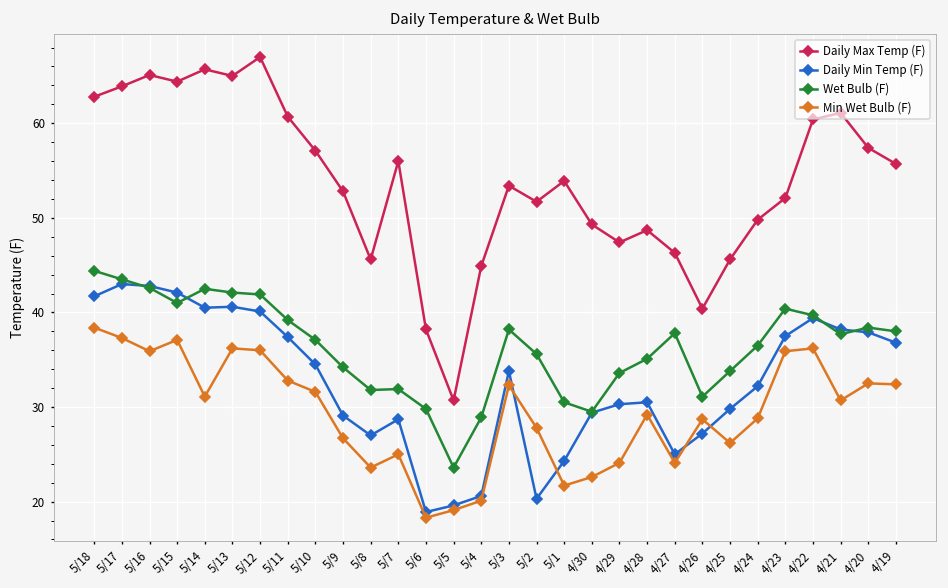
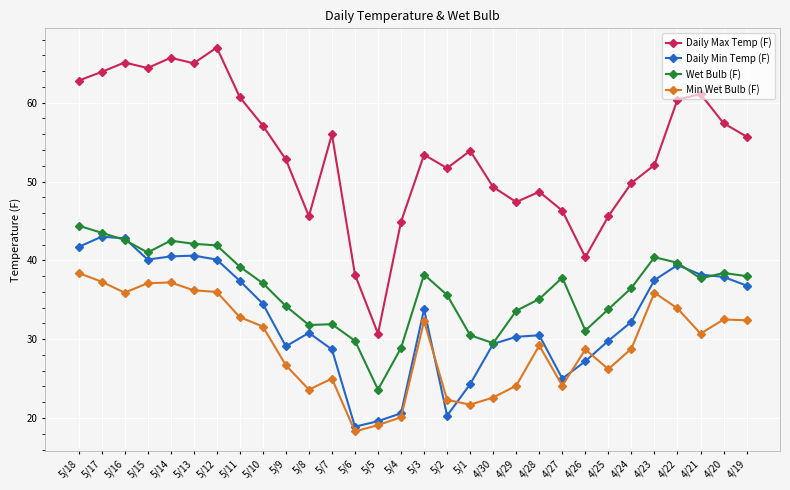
Daily Min Temp (F), 5/15: 42 -> 40
Min Wet Bulb (F), 5/14: 31 -> 37
Daily Min Temp (F), 5/8: 27 -> 31
Min Wet Bulb (F), 5/2: 28 -> 22
Min Wet Bulb (F), 4/22: 36 -> 34
